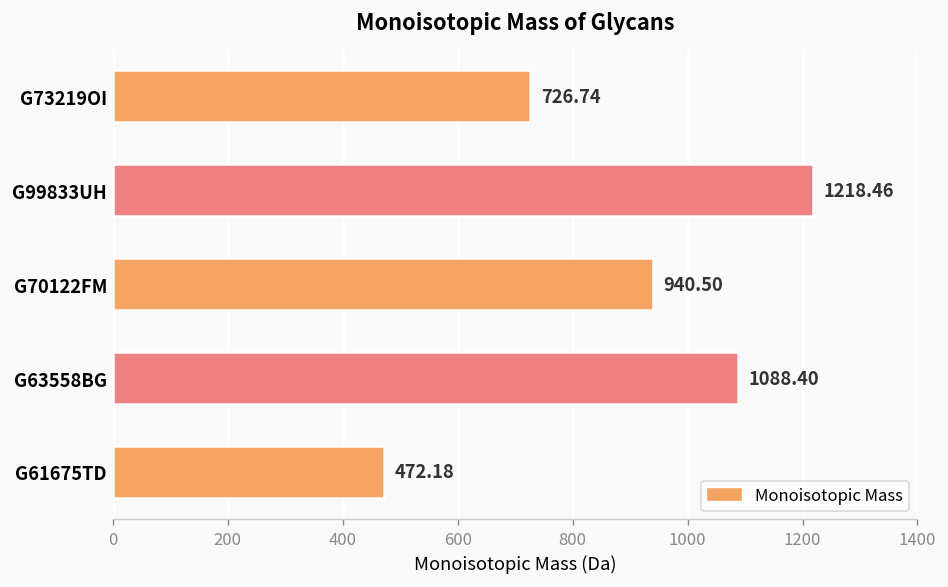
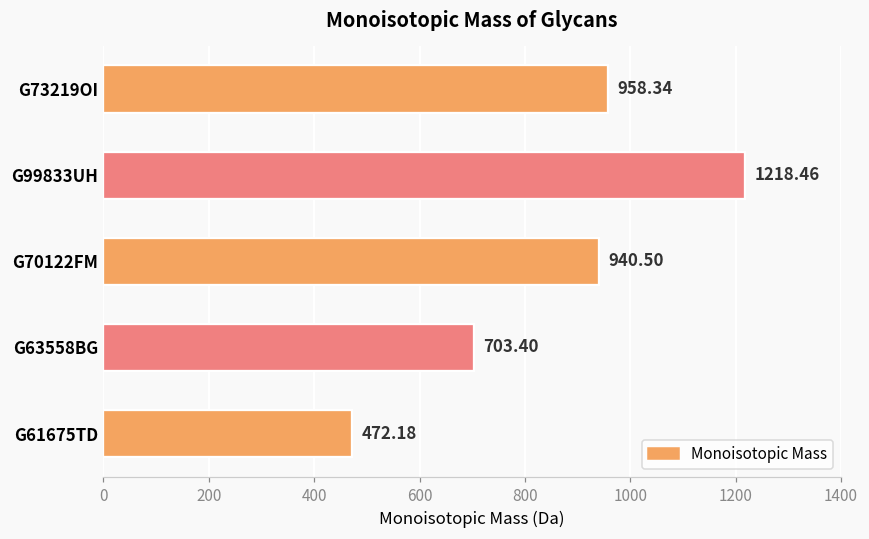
G73219OI: 726.74 -> 958.34
G63558BG: 1088.40 -> 703.40
